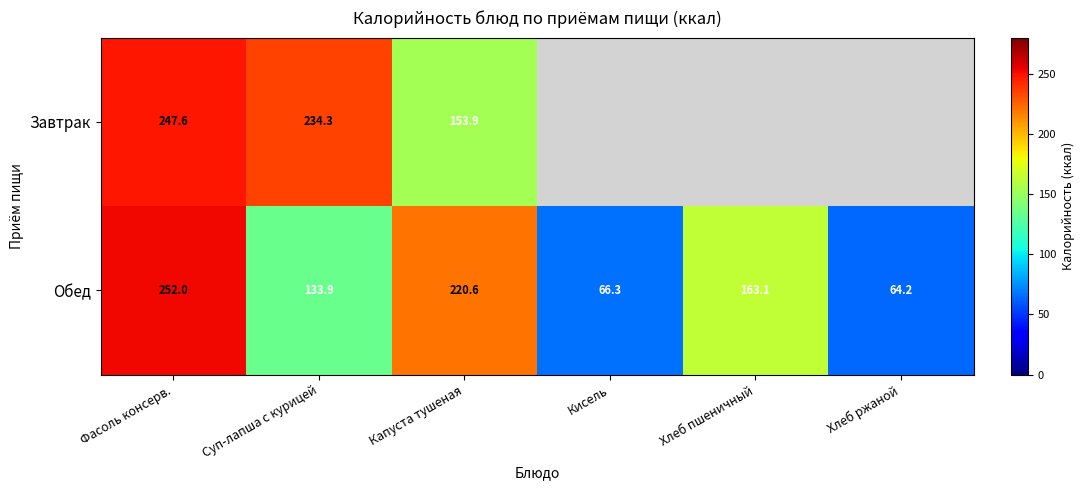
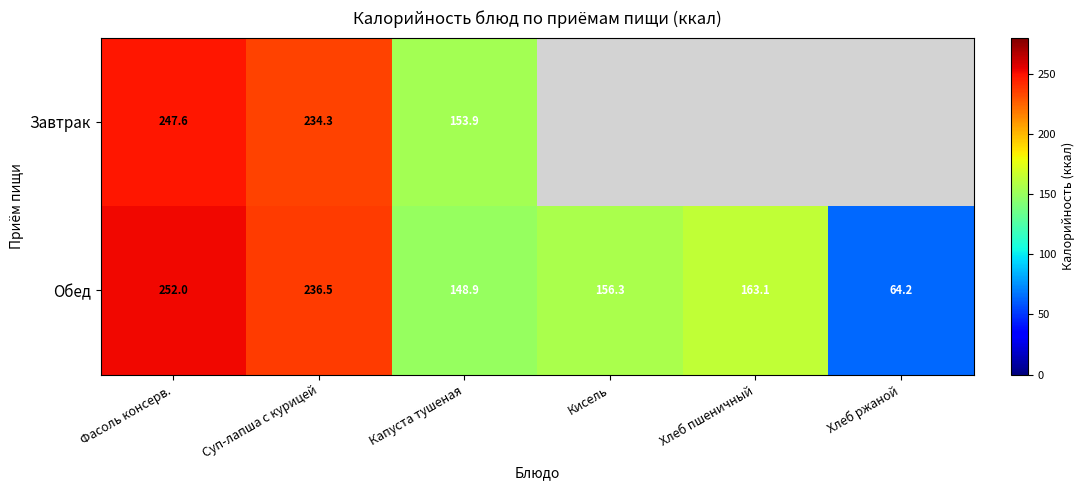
Обед, Суп-лапша с курицей: 133.9 -> 236.5
Обед, Капуста тушеная: 220.6 -> 148.9
Обед, Кисель: 66.3 -> 156.3
